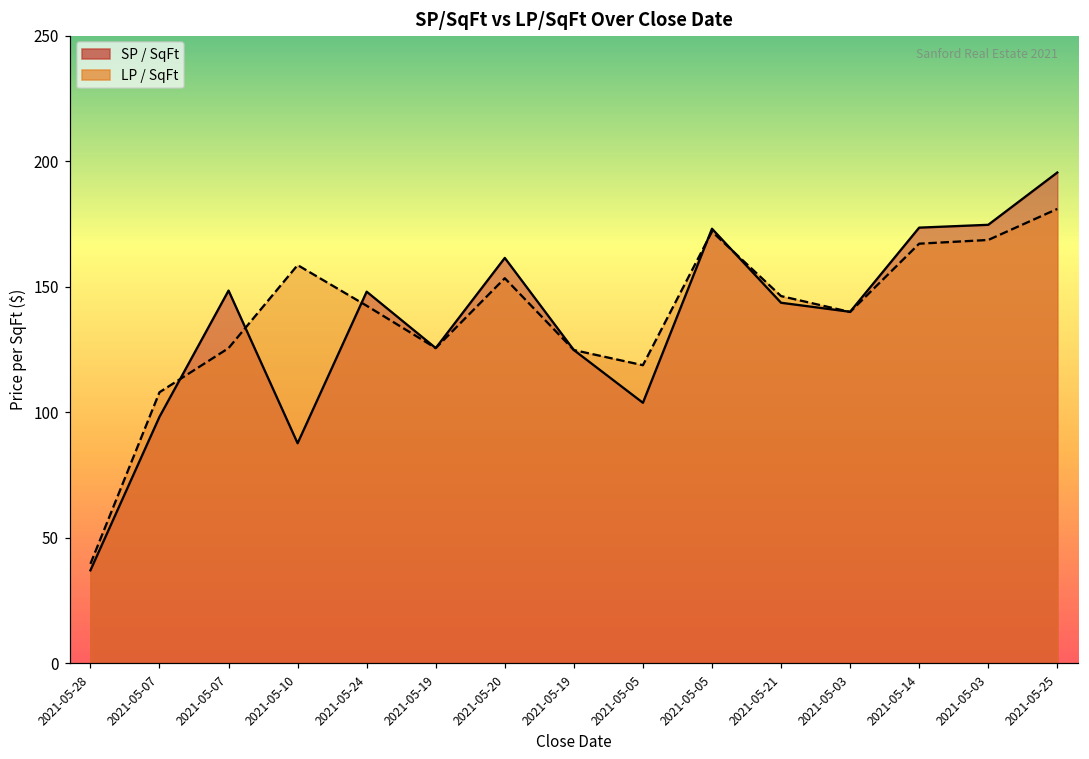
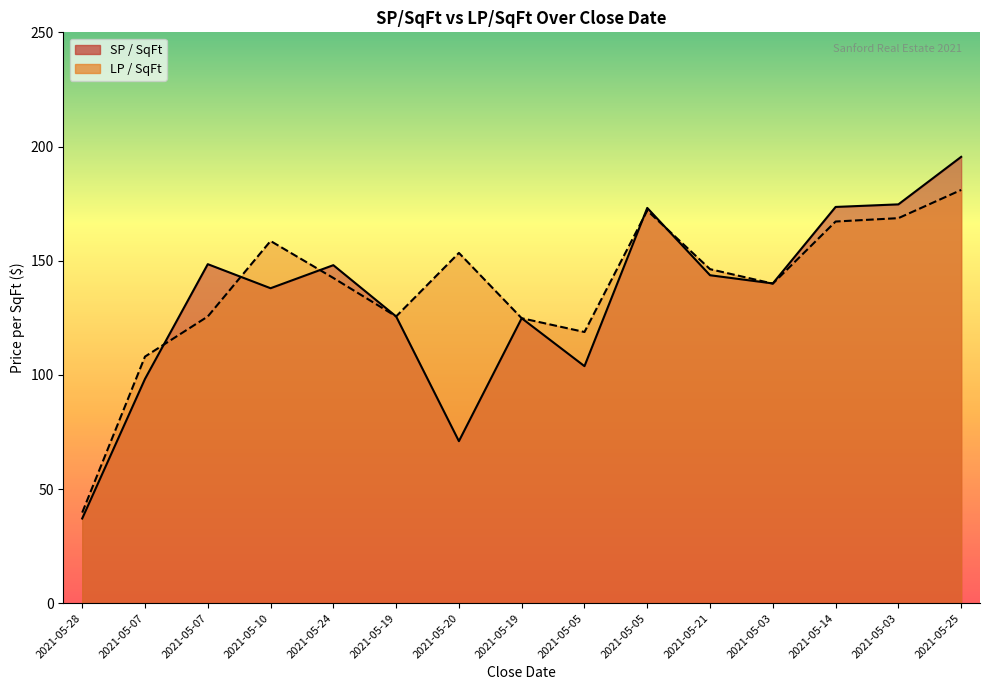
SP / SqFt, 2021-05-10: 88 -> 138
SP / SqFt, 2021-05-20: 161 -> 71
